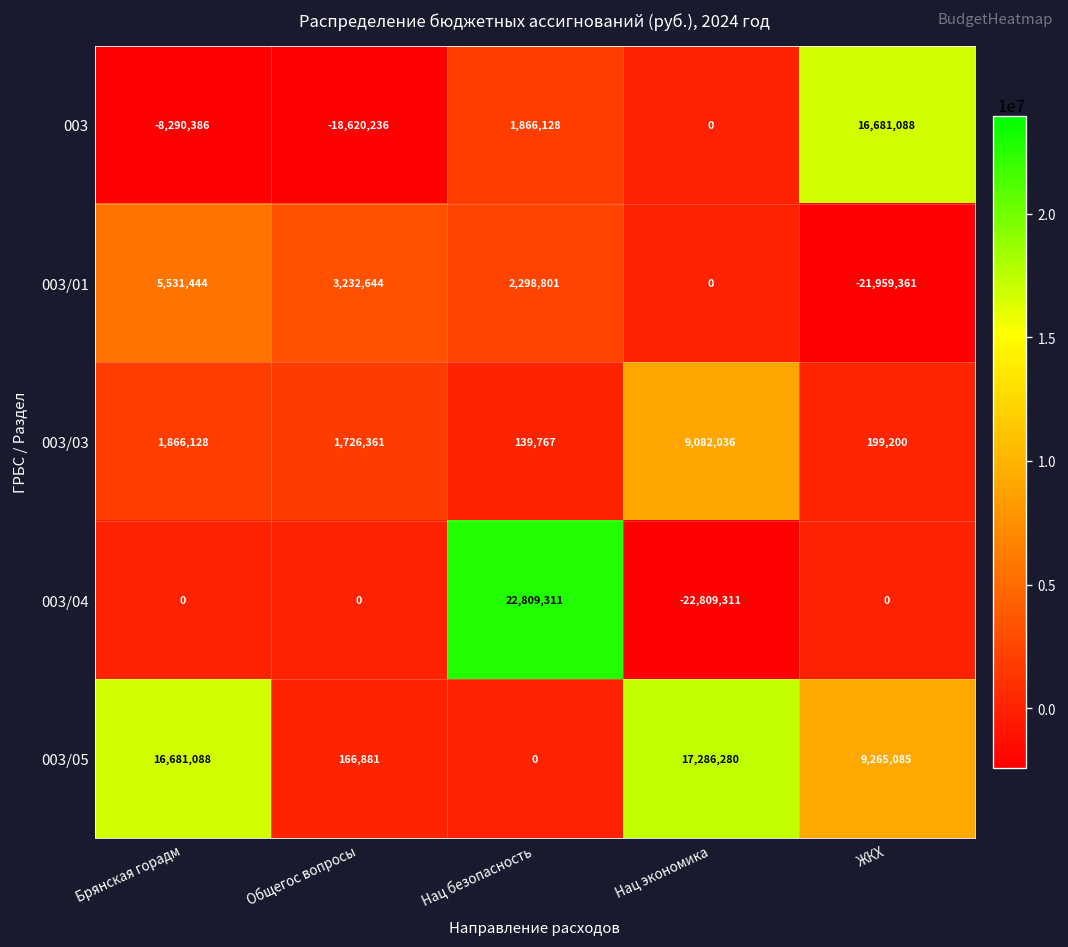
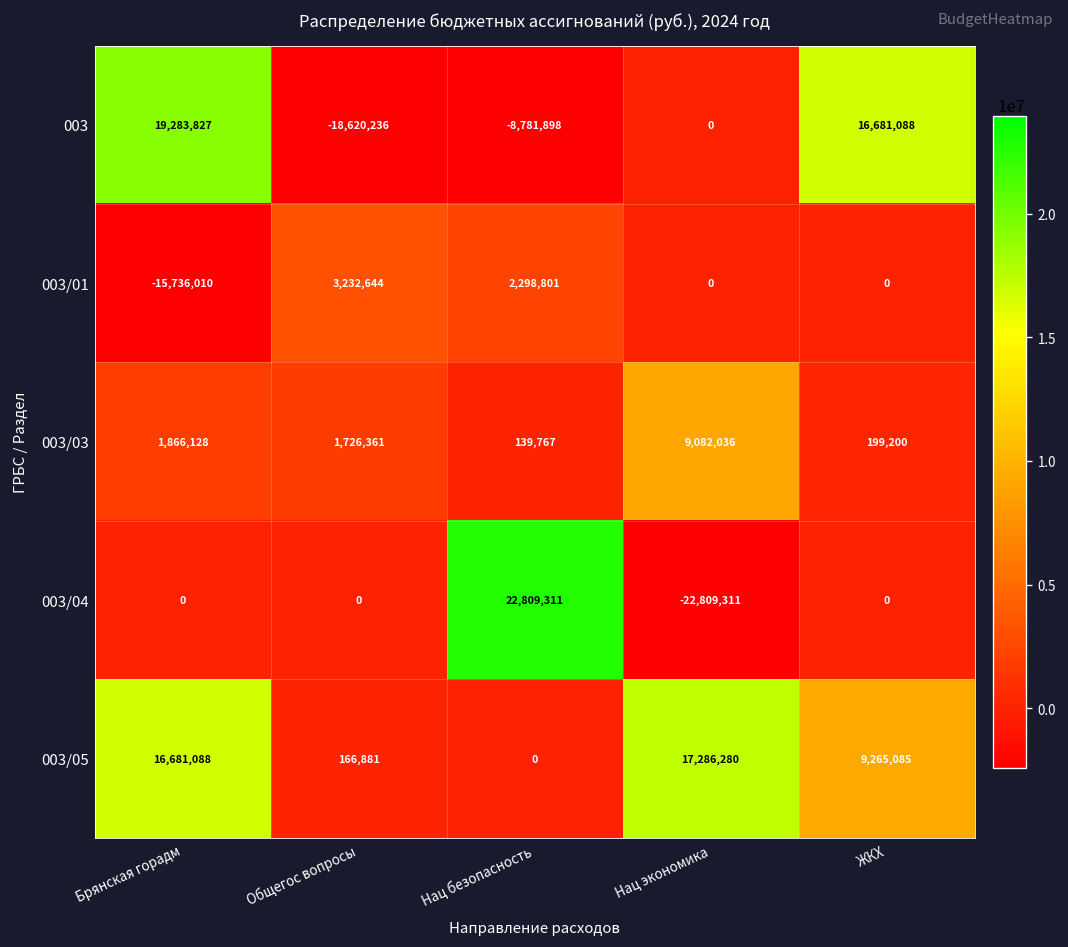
003, Брянская горадм: -8,290,386 -> 19,283,827
003, Нац безопасность: 1,866,128 -> -8,781,898
003/01, Брянская горадм: 5,531,444 -> -15,736,010
003/01, ЖКХ: -21,959,361 -> 0
